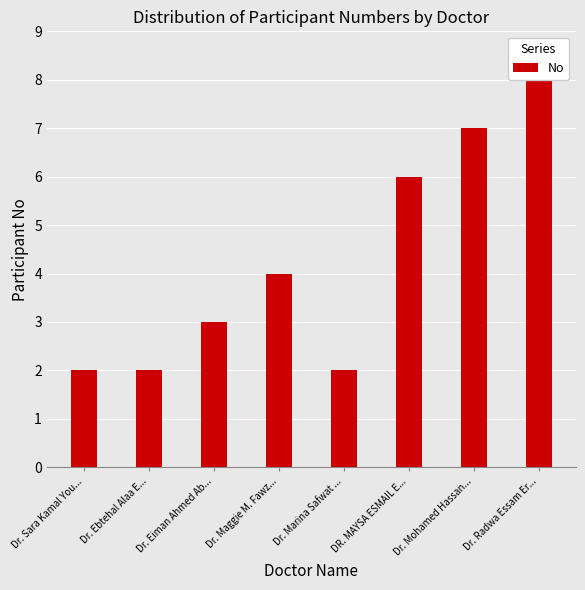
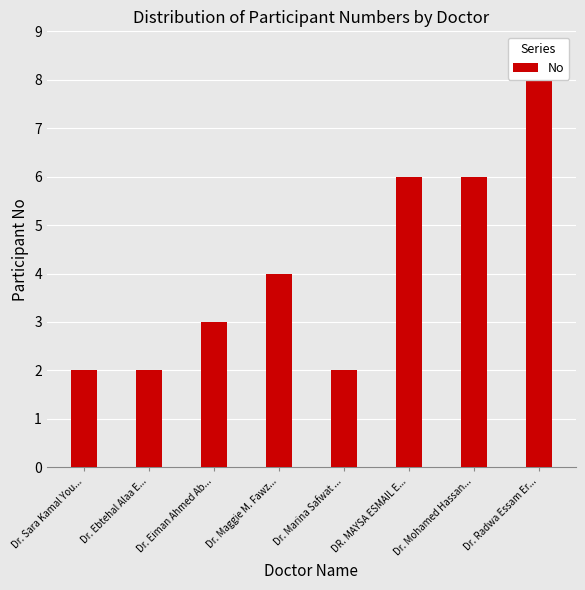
Dr. Mohamed Hassan...: 7 -> 6
